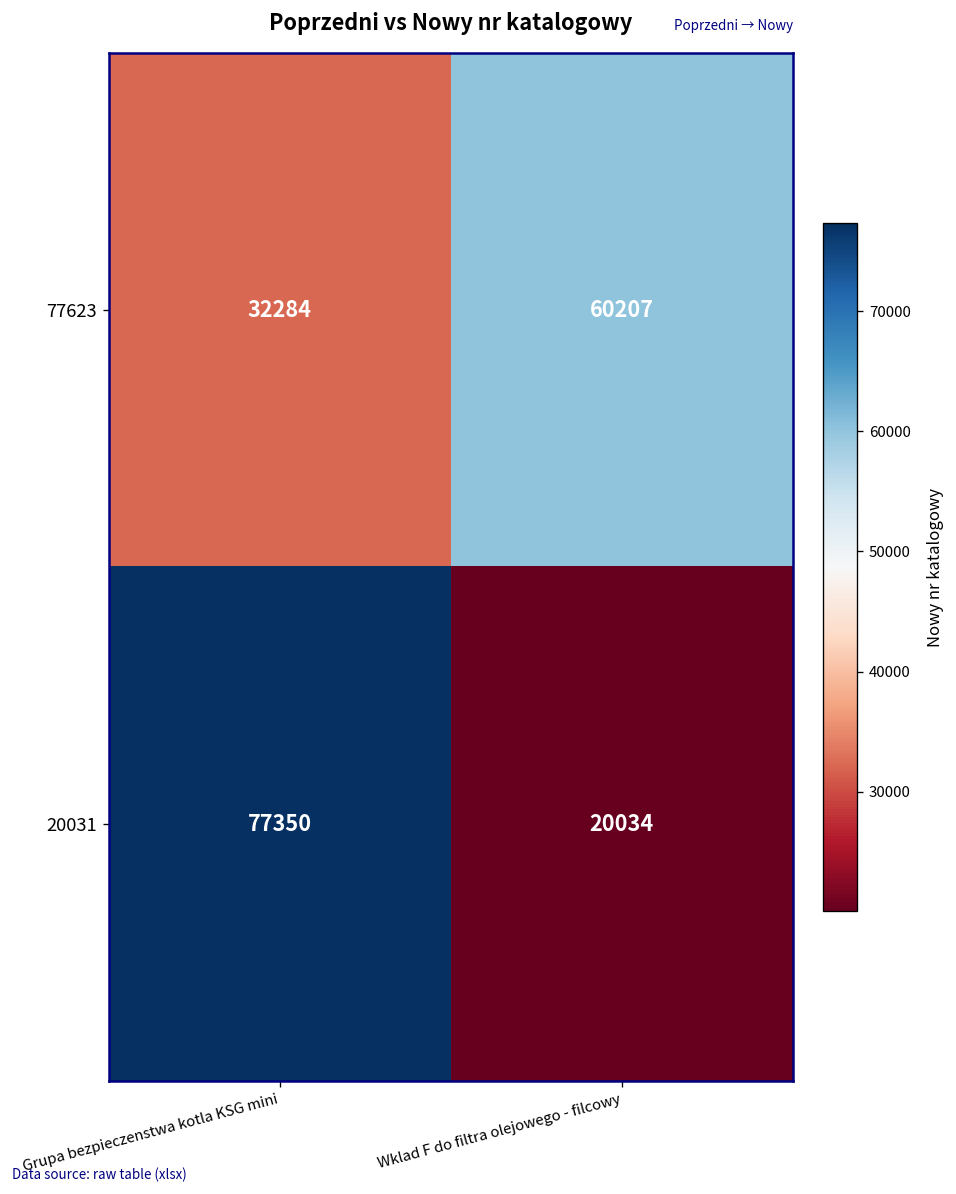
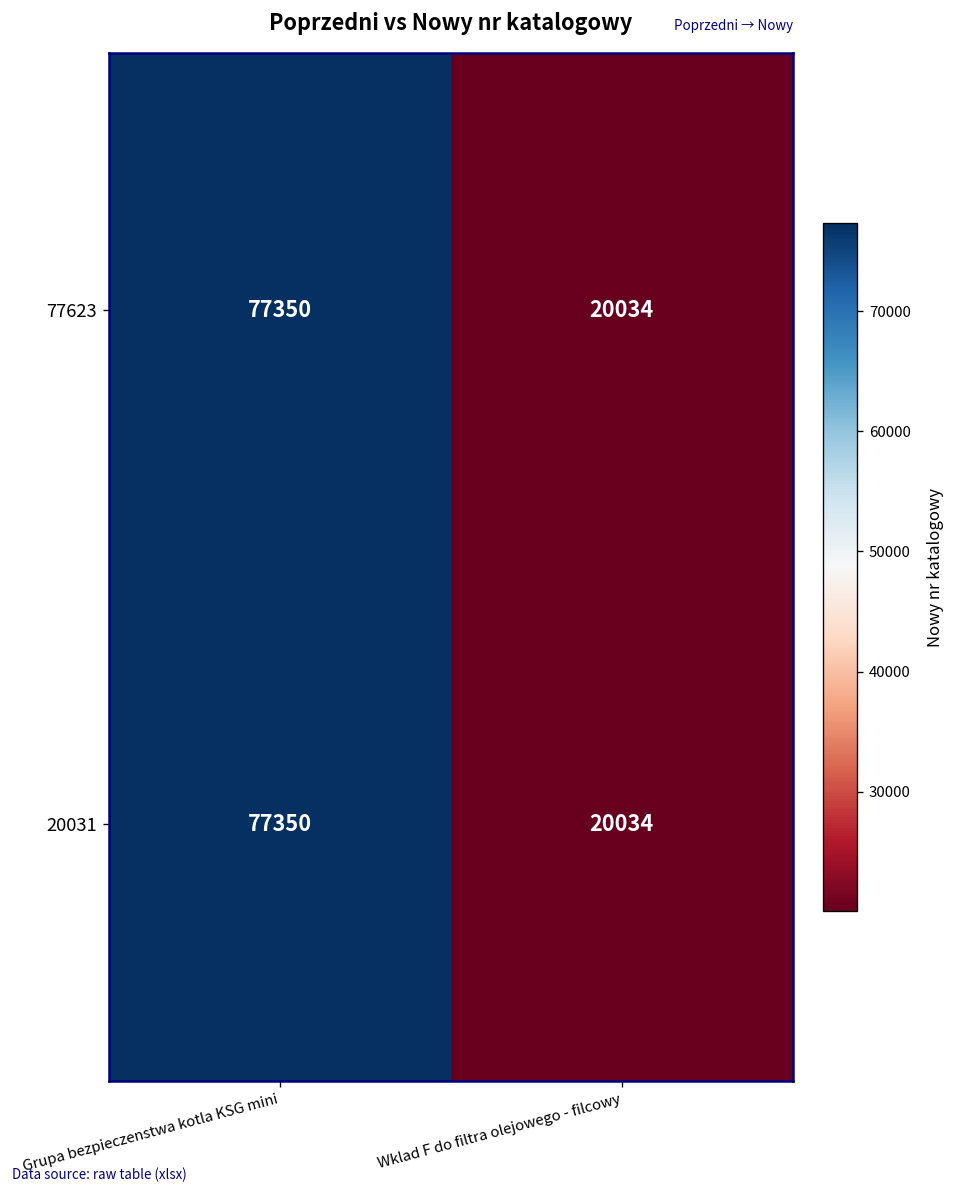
77623, Grupa bezpieczenstwa kotla KSG mini: 32284 -> 77350
77623, Wklad F do filtra olejowego - filcowy: 60207 -> 20034
